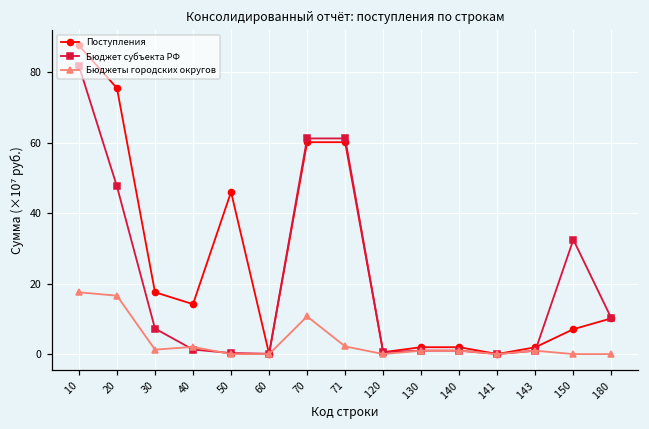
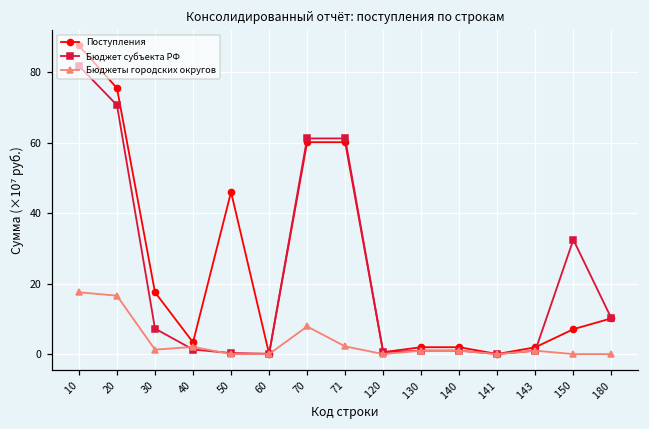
Бюджет субъекта РФ, 20: 48 -> 71
Поступления, 40: 14 -> 3
Бюджеты городских округов, 70: 11 -> 8
